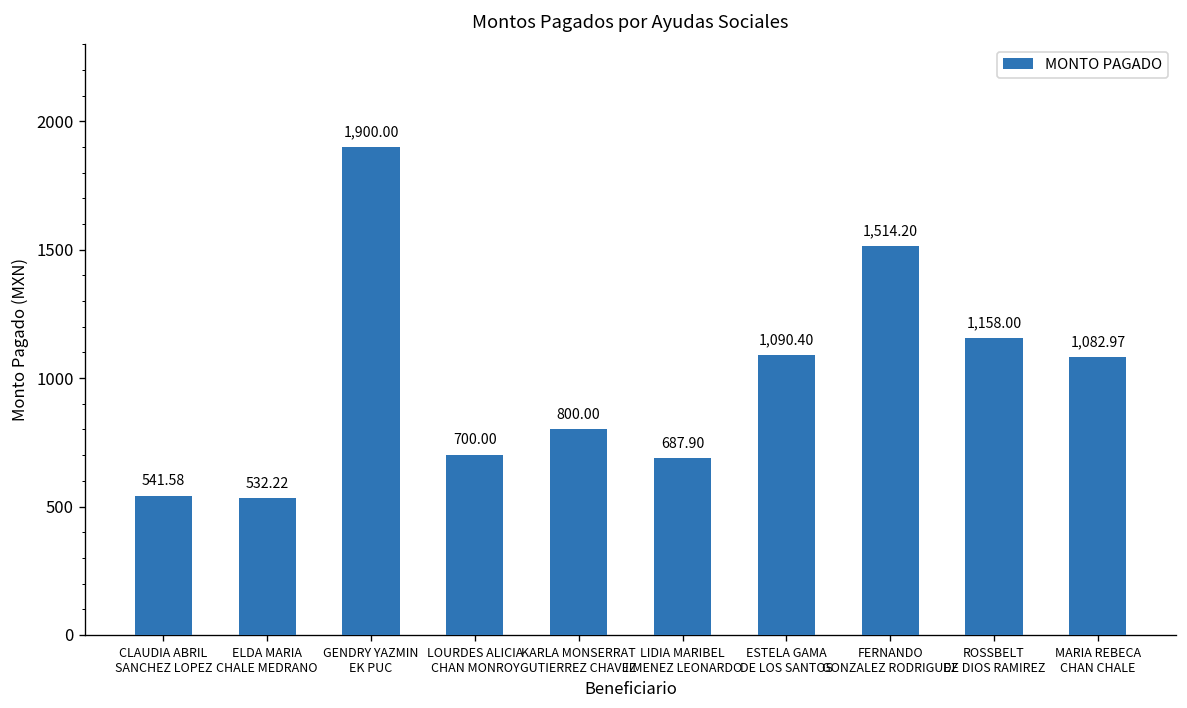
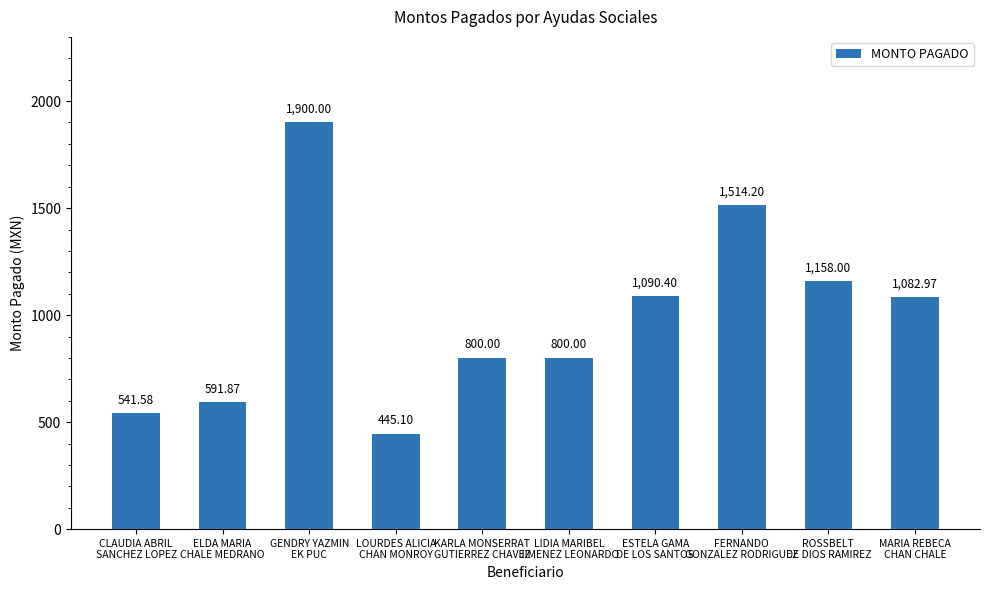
ELDA MARIA CHALE MEDRANO: 532.22 -> 591.87
LOURDES ALICIA CHAN MONROY: 700.00 -> 445.10
LIDIA MARIBEL JIMENEZ LEONARDO: 687.90 -> 800.00
